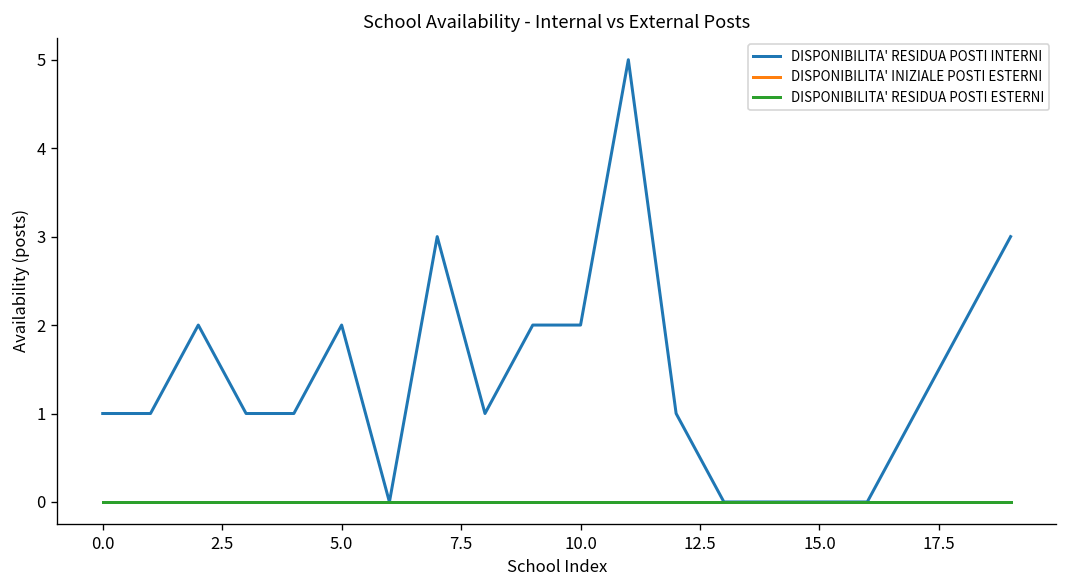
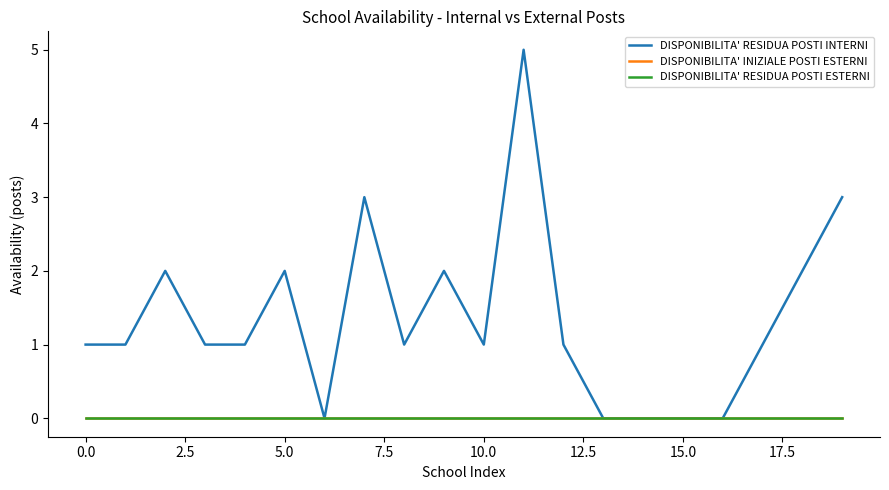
DISPONIBILITA' RESIDUA POSTI INTERNI, 10.0: 2 -> 1
